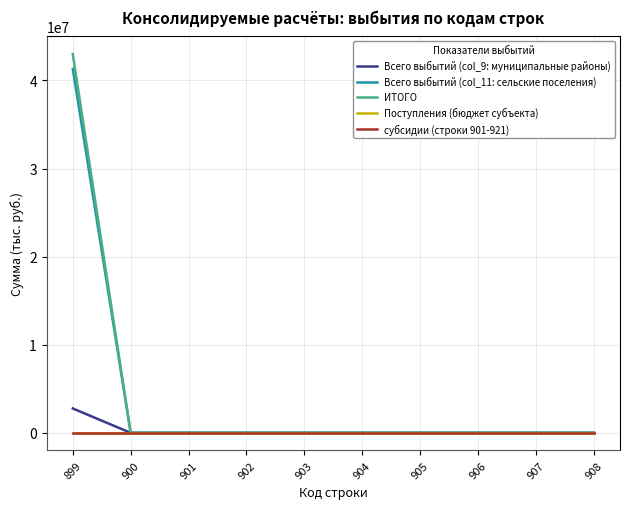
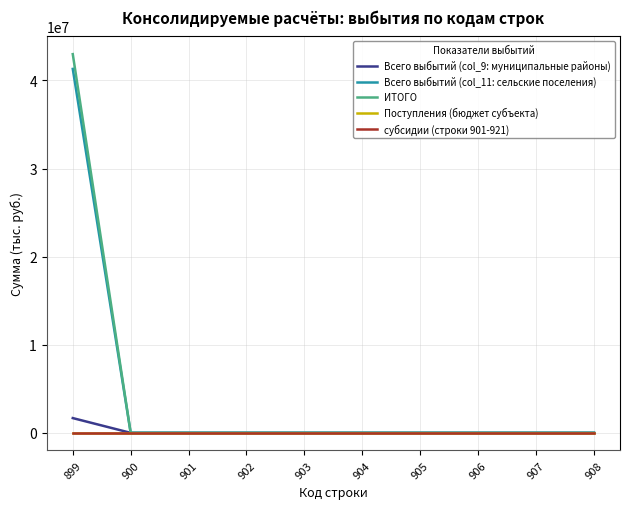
Всего выбытий (col_9: муниципальные районы), 899: 3000000 -> 2000000
